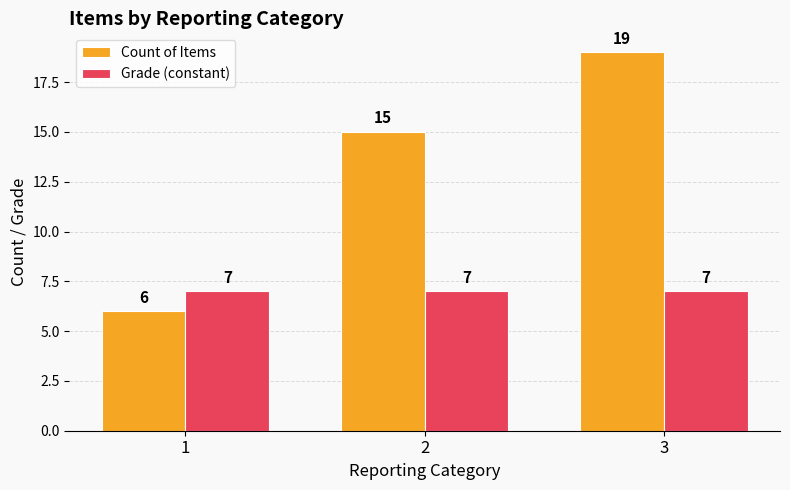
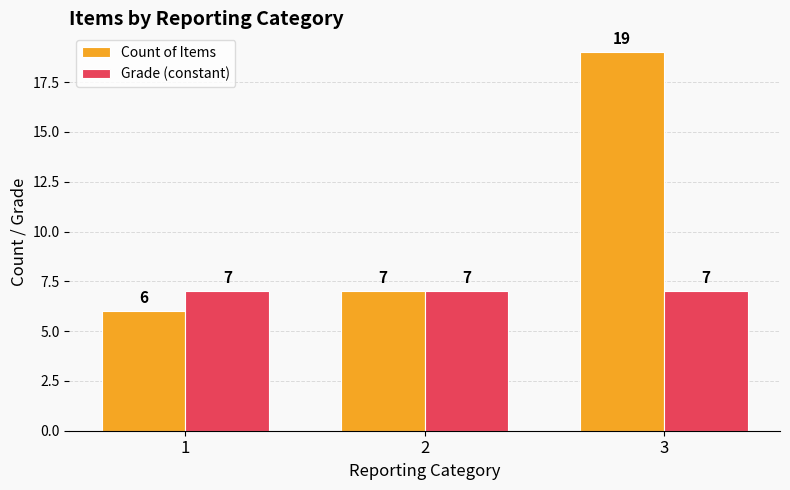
Count of Items, 2: 15 -> 7
